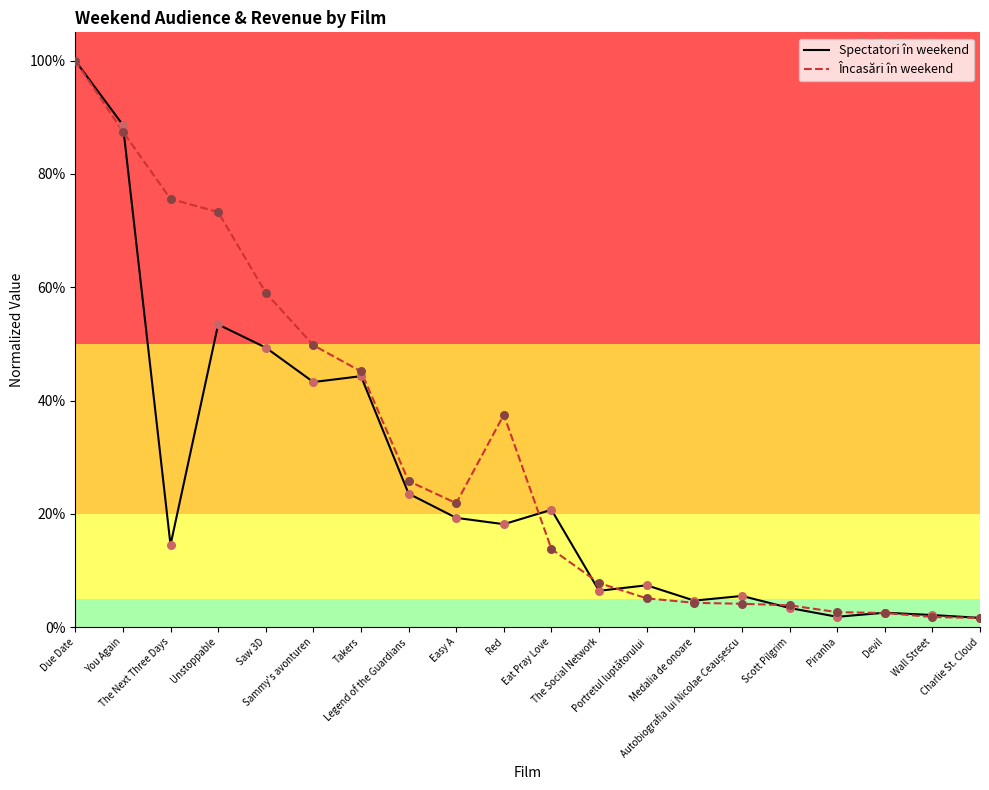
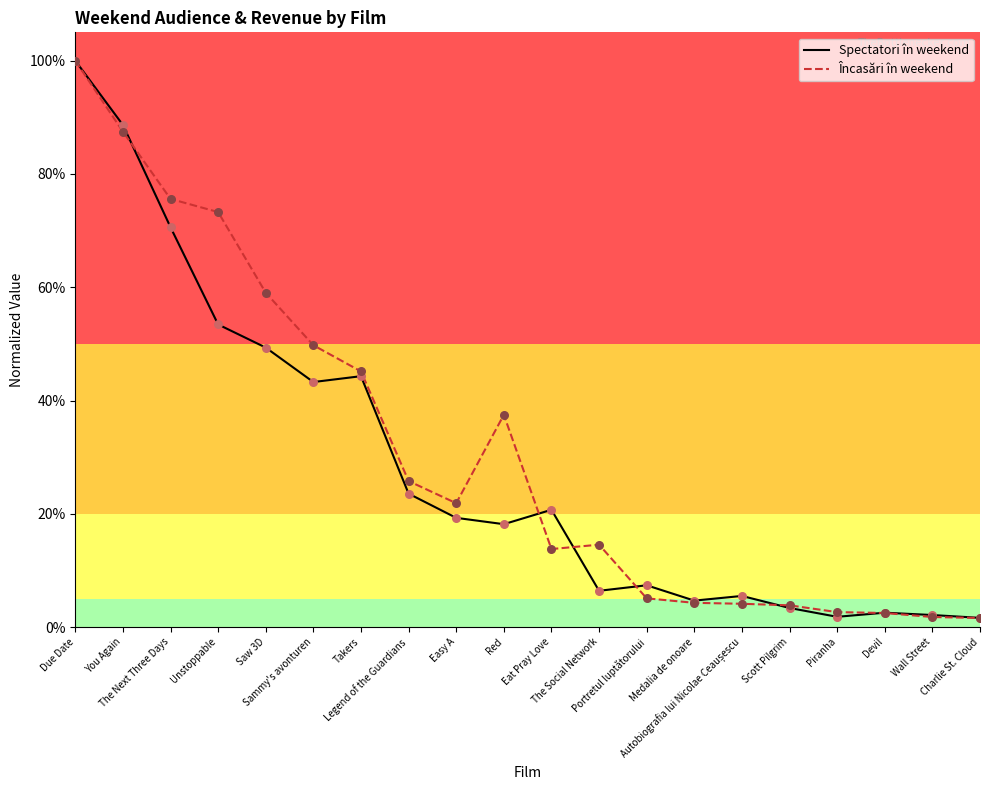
Spectatori în weekend, The Next Three Days: 15% -> 71%
Încasări în weekend, The Social Network: 8% -> 15%
